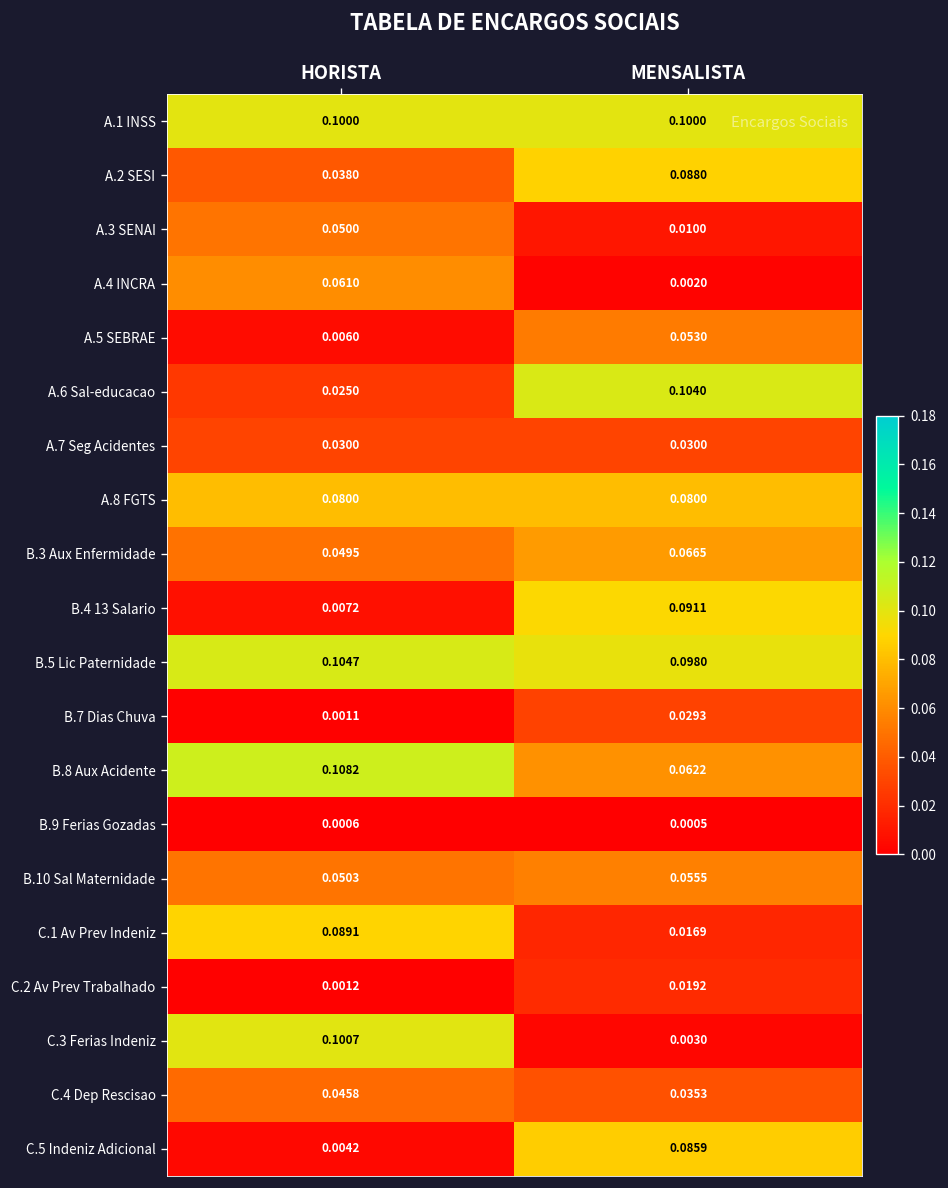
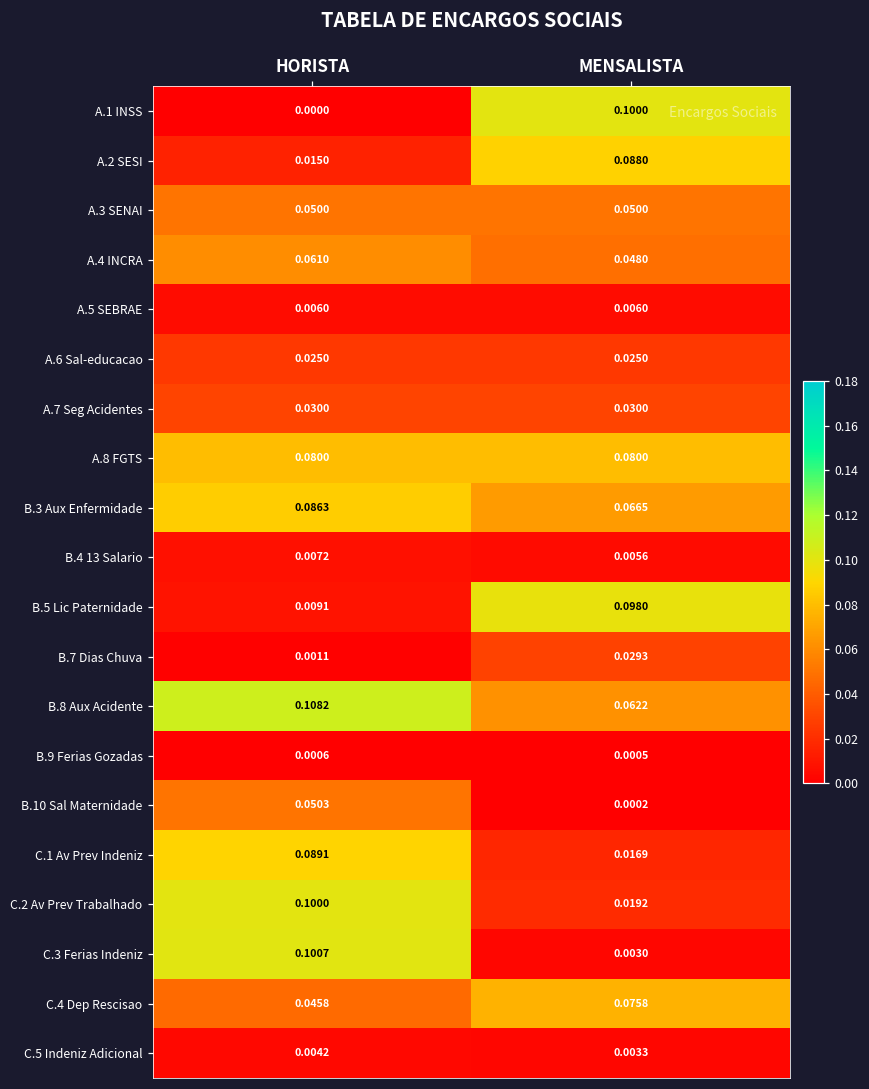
A.1 INSS, HORISTA: 0.1000 -> 0.0000
A.2 SESI, HORISTA: 0.0380 -> 0.0150
A.3 SENAI, MENSALISTA: 0.0100 -> 0.0500
A.4 INCRA, MENSALISTA: 0.0020 -> 0.0480
A.5 SEBRAE, MENSALISTA: 0.0530 -> 0.0060
A.6 Sal-educacao, MENSALISTA: 0.1040 -> 0.0250
B.3 Aux Enfermidade, HORISTA: 0.0495 -> 0.0863
B.4 13 Salario, MENSALISTA: 0.0911 -> 0.0056
B.5 Lic Paternidade, HORISTA: 0.1047 -> 0.0091
B.10 Sal Maternidade, MENSALISTA: 0.0555 -> 0.0002
C.2 Av Prev Trabalhado, HORISTA: 0.0012 -> 0.1000
C.4 Dep Rescisao, MENSALISTA: 0.0353 -> 0.0758
C.5 Indeniz Adicional, MENSALISTA: 0.0859 -> 0.0033
